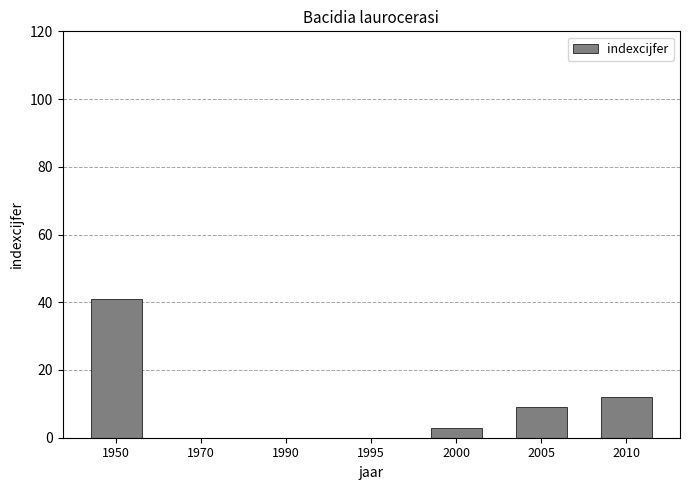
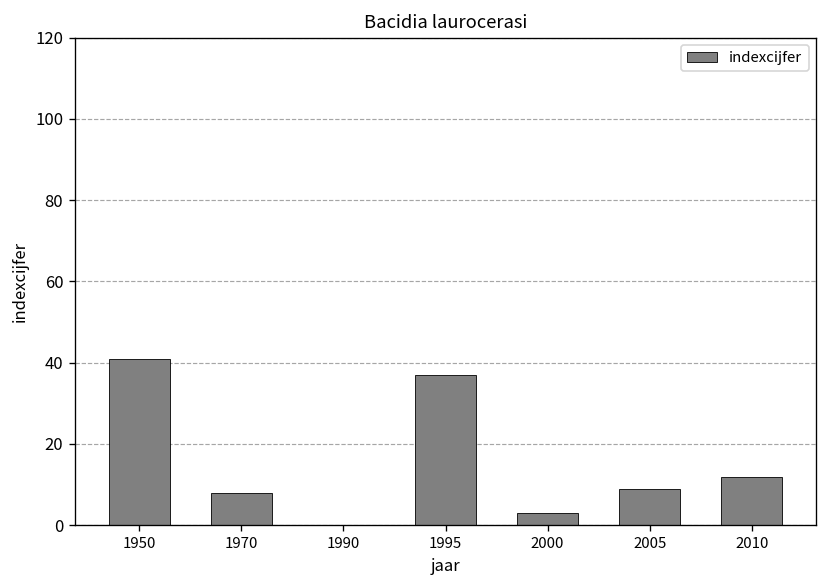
1970: 0 -> 8
1995: 0 -> 37
